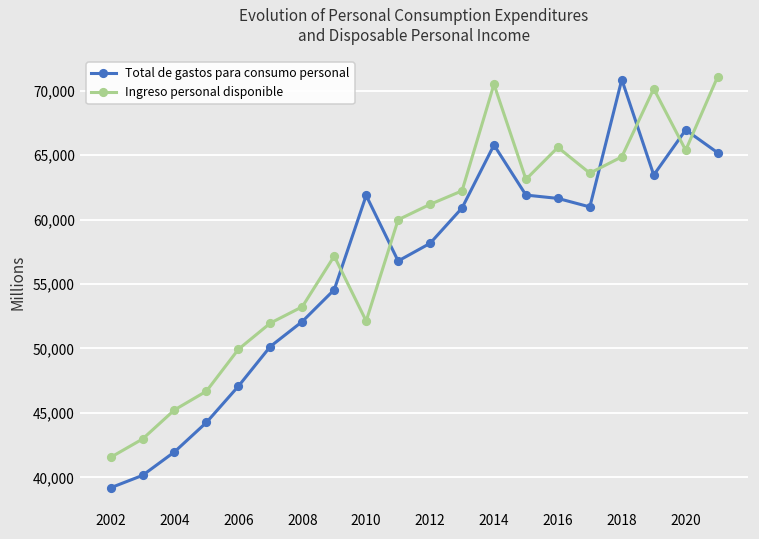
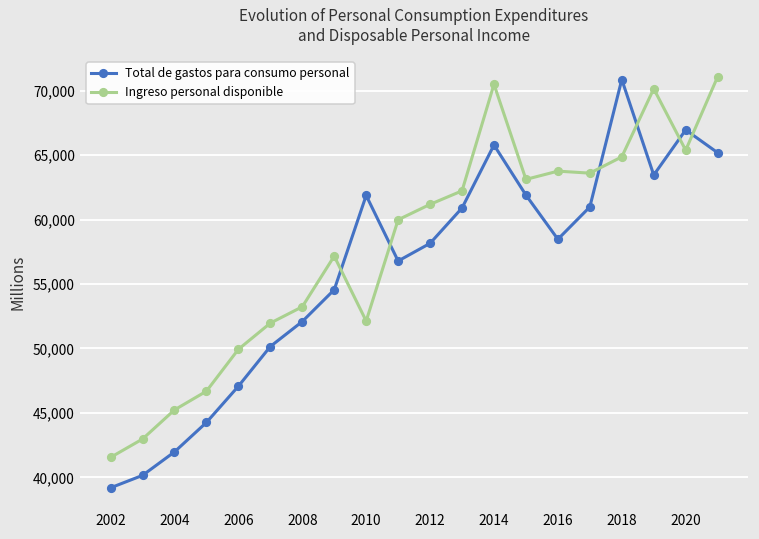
Total de gastos para consumo personal, 2016: 61,600 -> 58,500
Ingreso personal disponible, 2016: 65,600 -> 63,800
